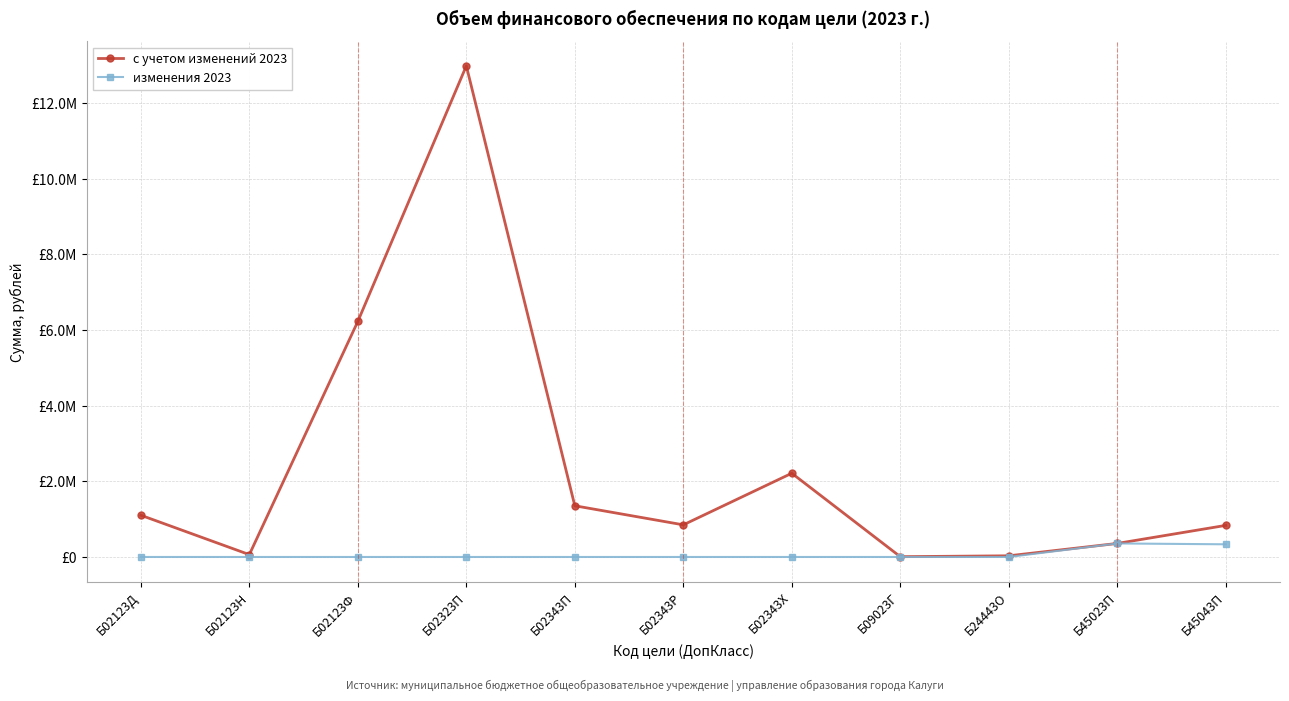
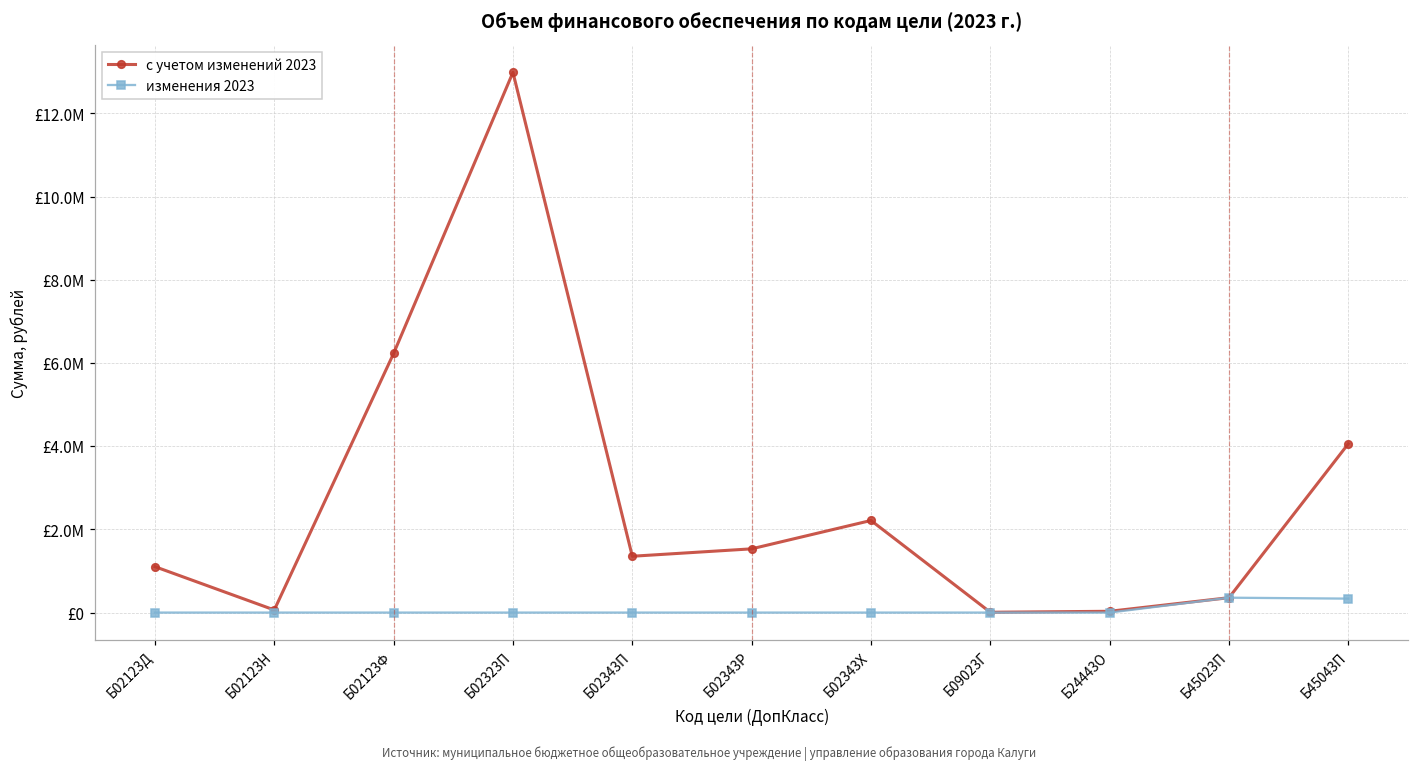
с учетом изменений 2023, Б02343Р: £900000 -> £1500000
с учетом изменений 2023, Б45043П: £800000 -> £4100000
